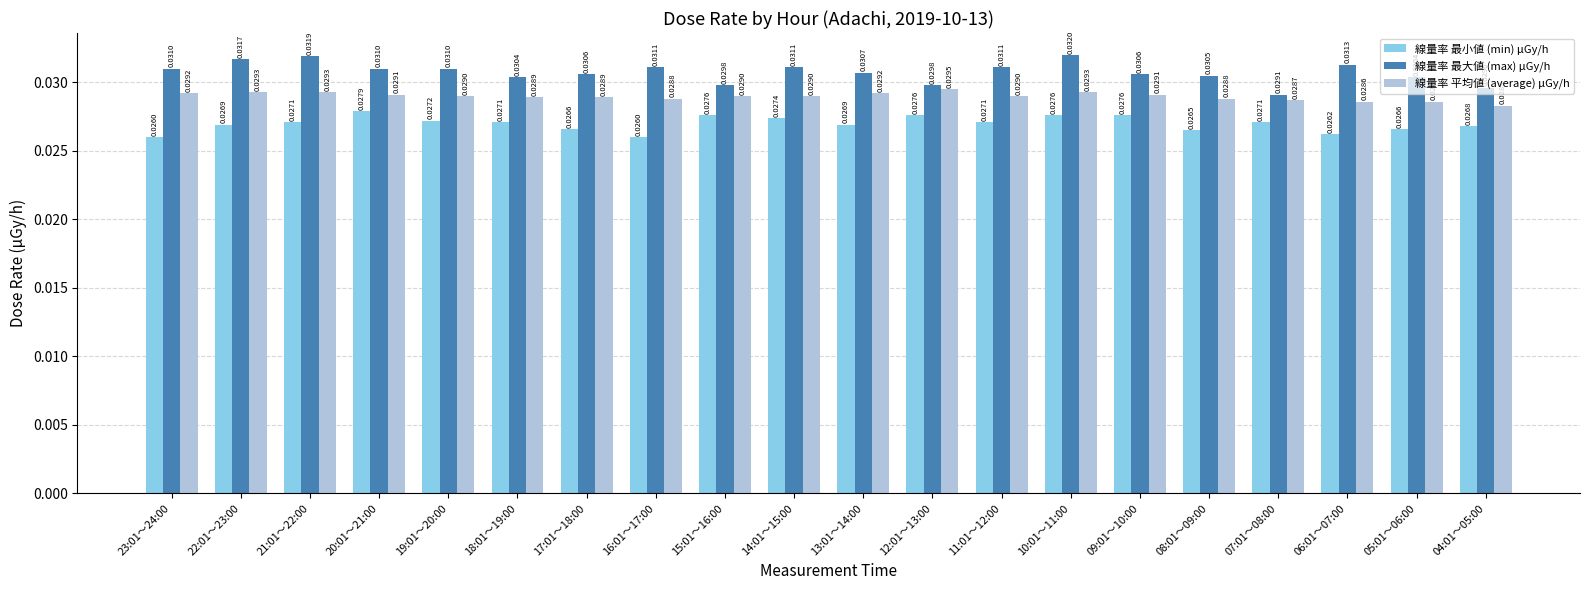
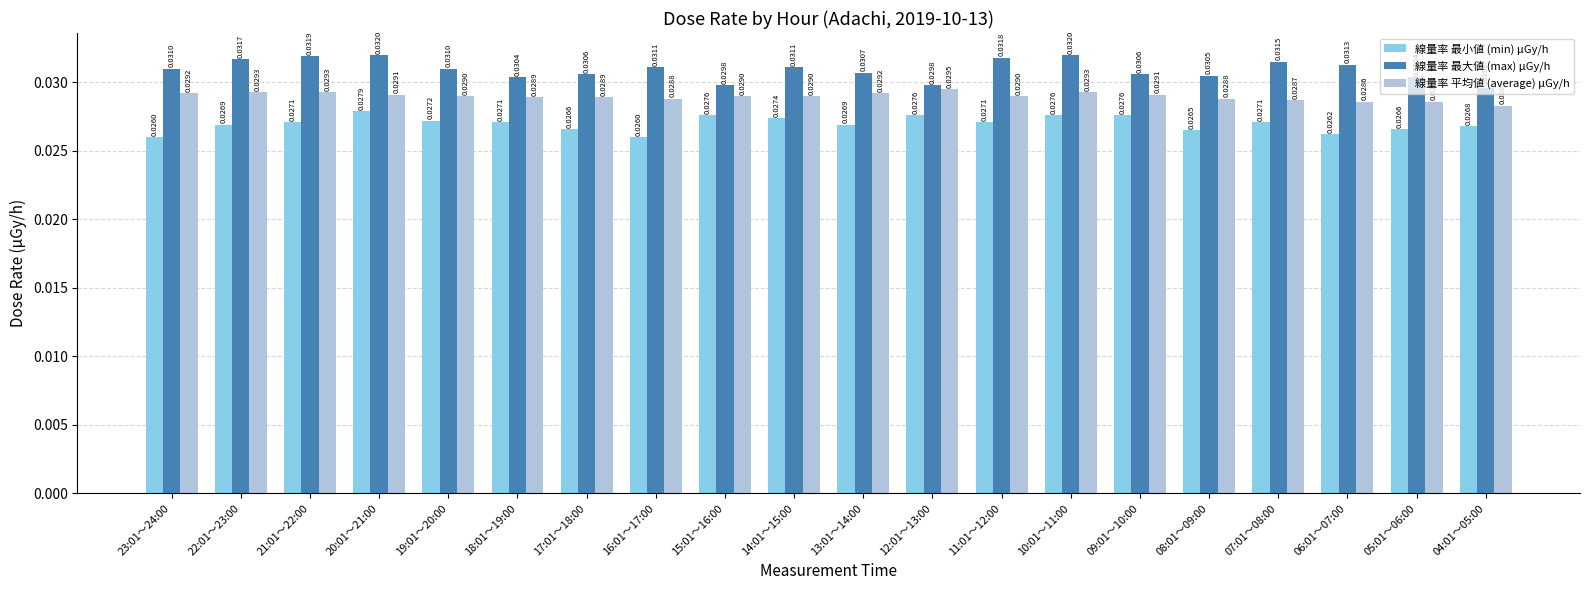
線量率 最大値 (max) μGy/h, 20:01～21:00: 0.0310 -> 0.0320
線量率 最大値 (max) μGy/h, 11:01～12:00: 0.0311 -> 0.0318
線量率 最大値 (max) μGy/h, 07:01～08:00: 0.0291 -> 0.0315
